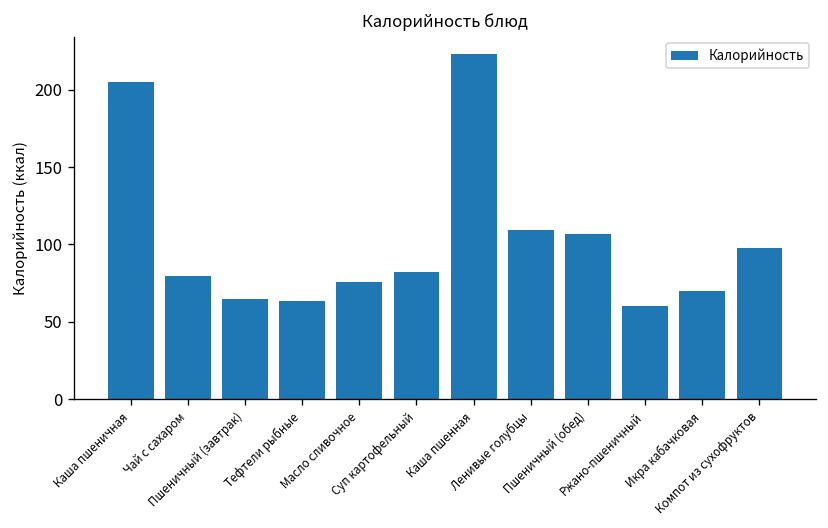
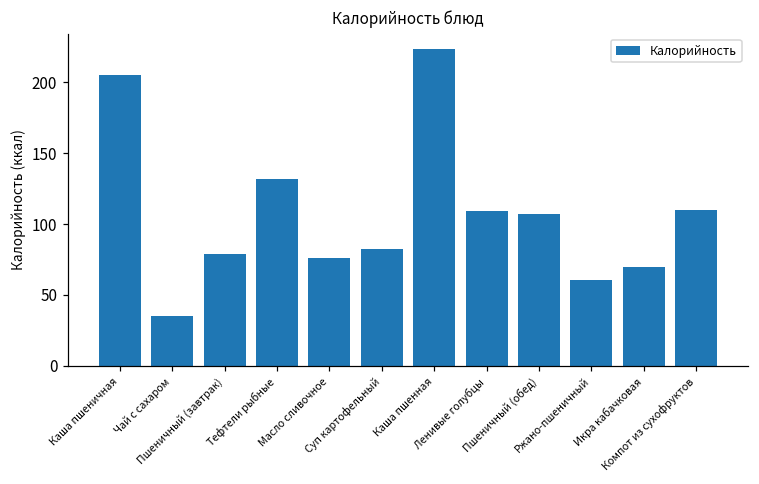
Чай с сахаром: 80 -> 35
Пшеничный (завтрак): 65 -> 79
Тефтели рыбные: 63 -> 132
Компот из сухофруктов: 98 -> 110
